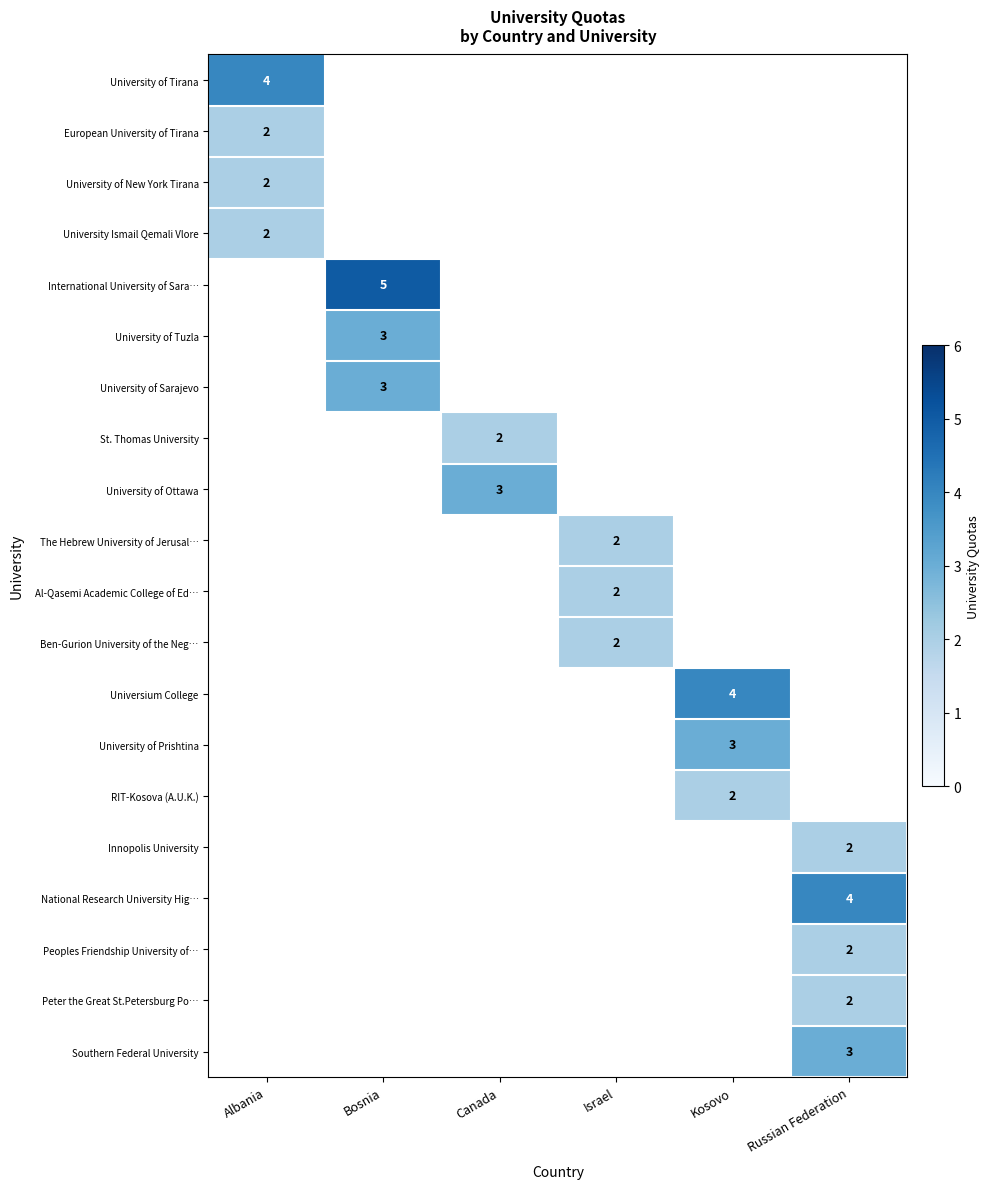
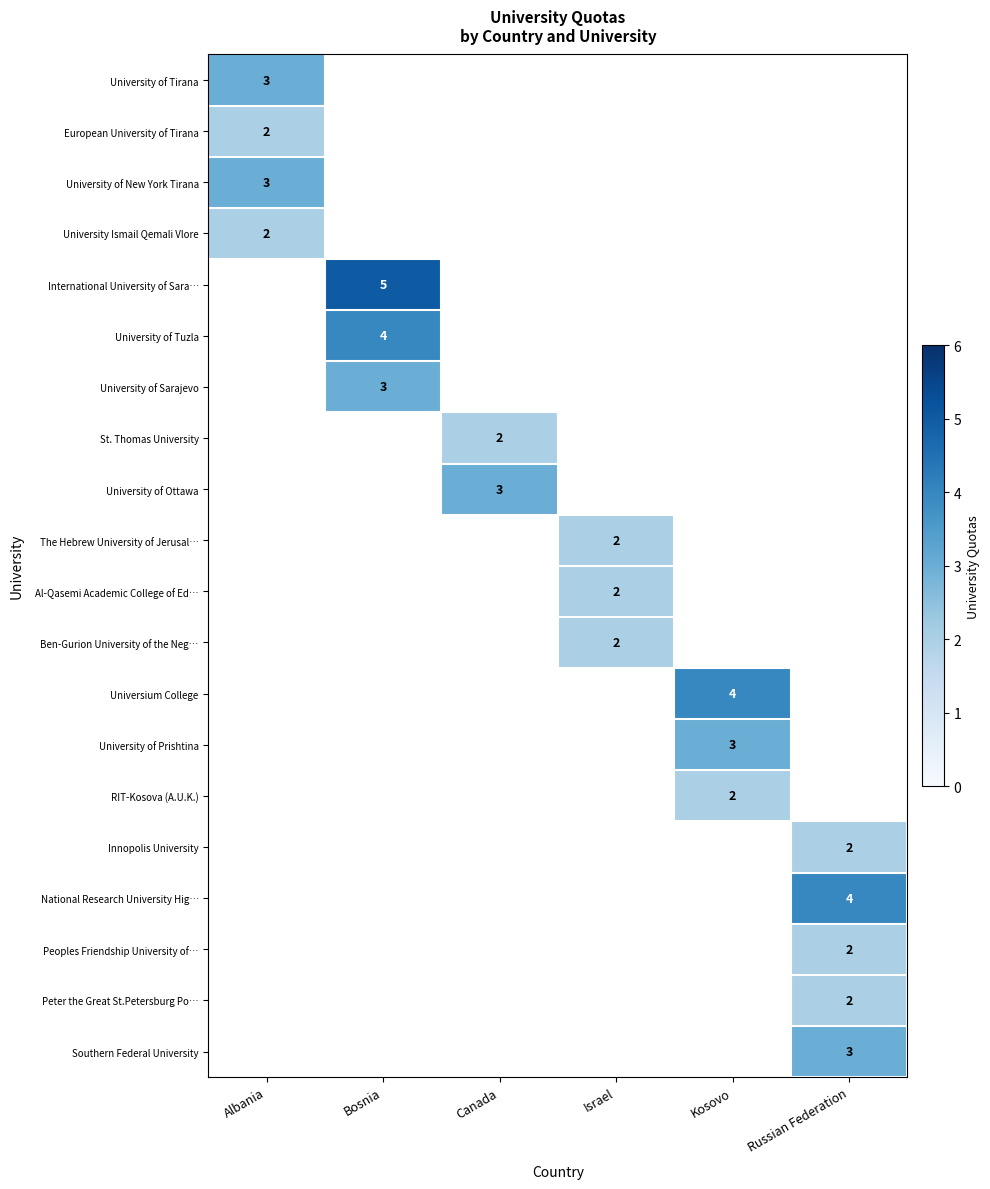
University of Tirana, Albania: 4 -> 3
University of New York Tirana, Albania: 2 -> 3
University of Tuzla, Bosnia: 3 -> 4
